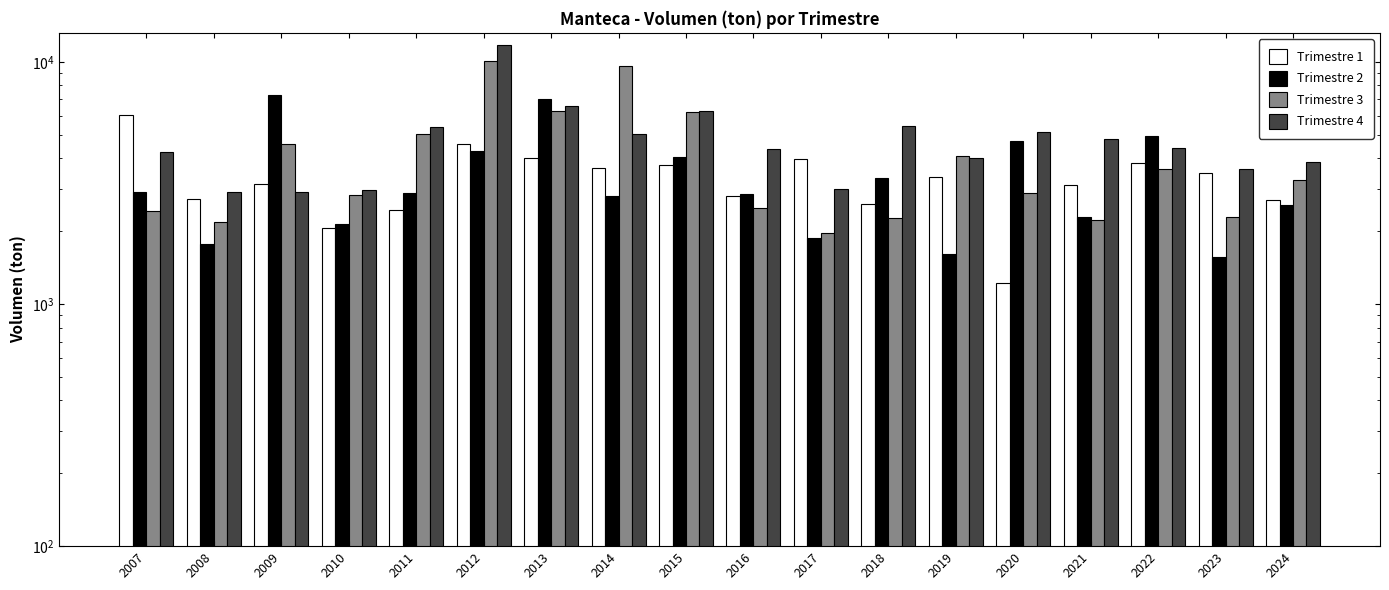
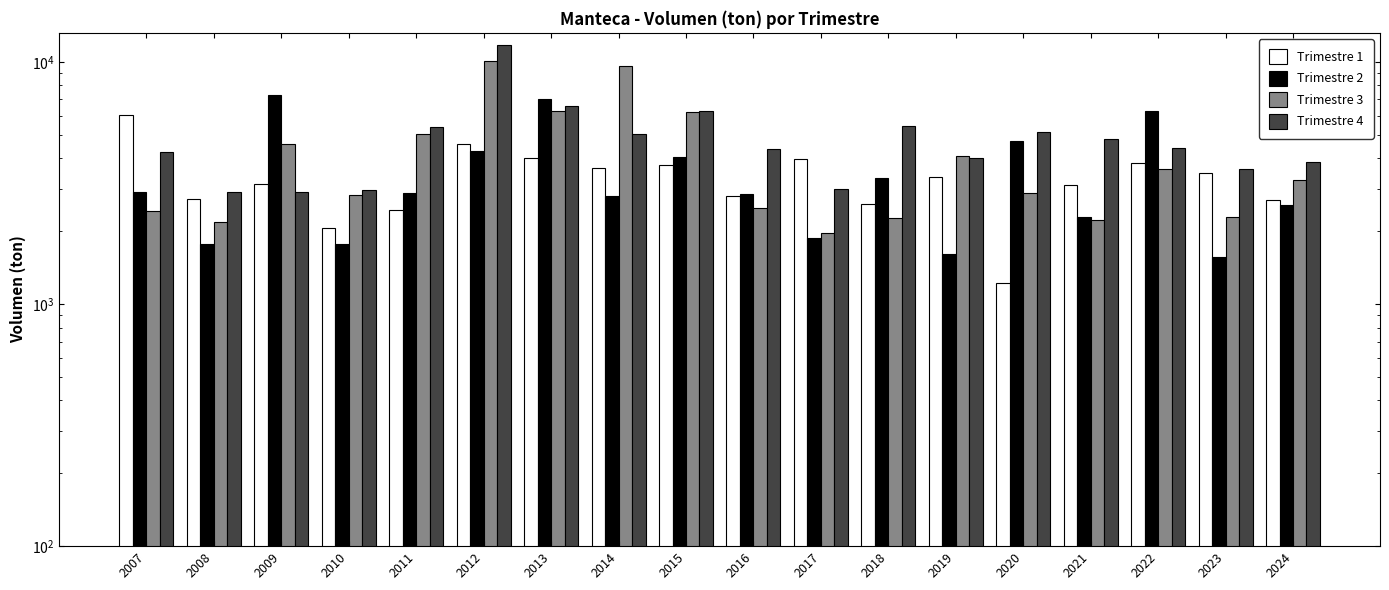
Trimestre 2, 2010: 2100 -> 1800
Trimestre 2, 2022: 5000 -> 6300
